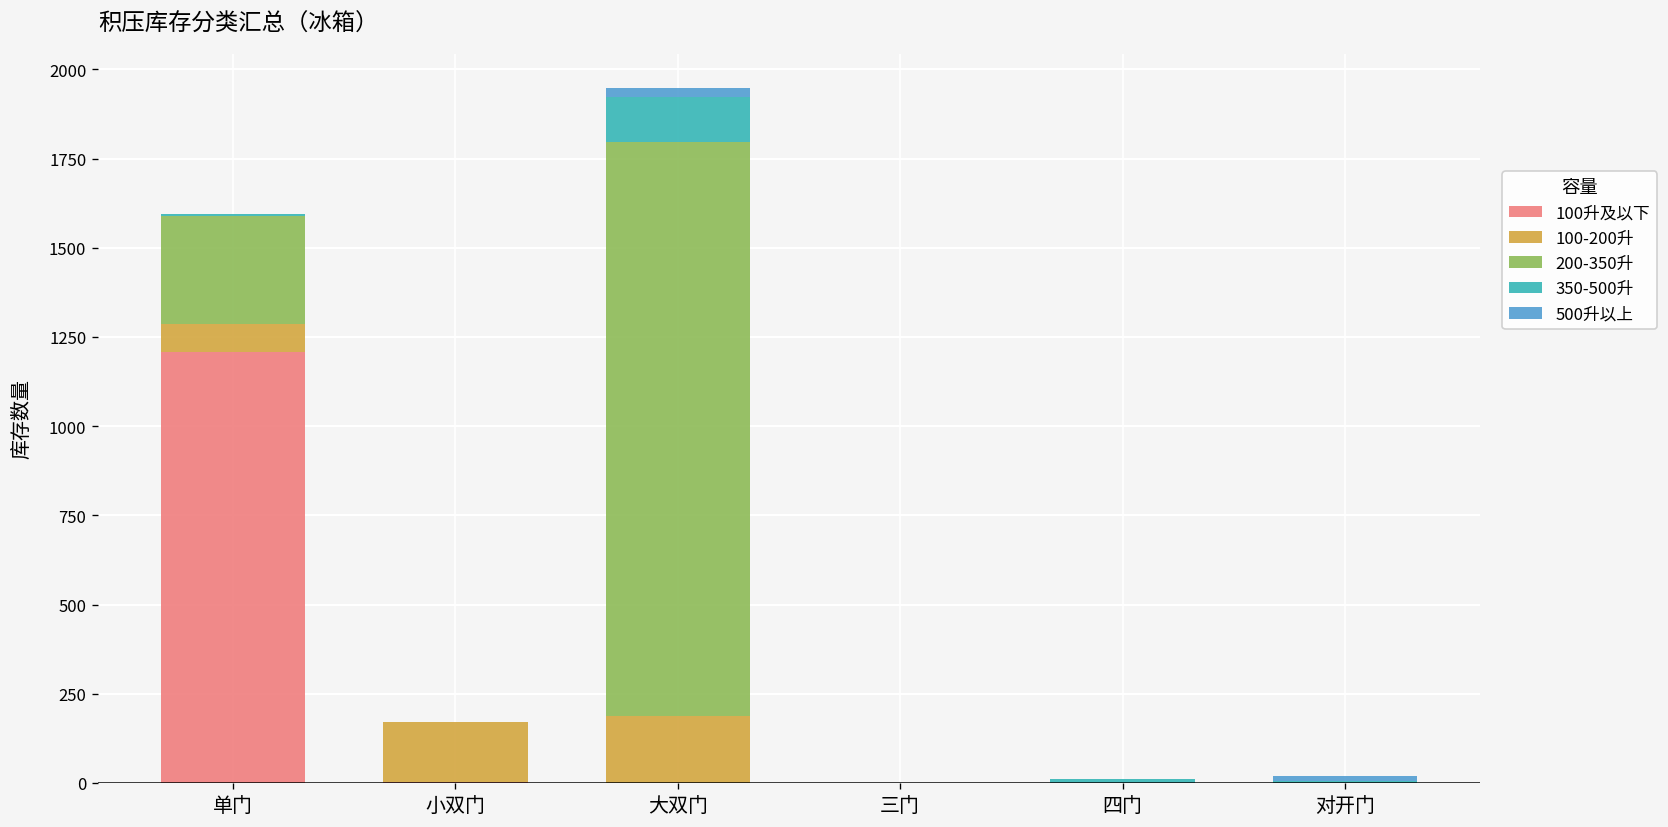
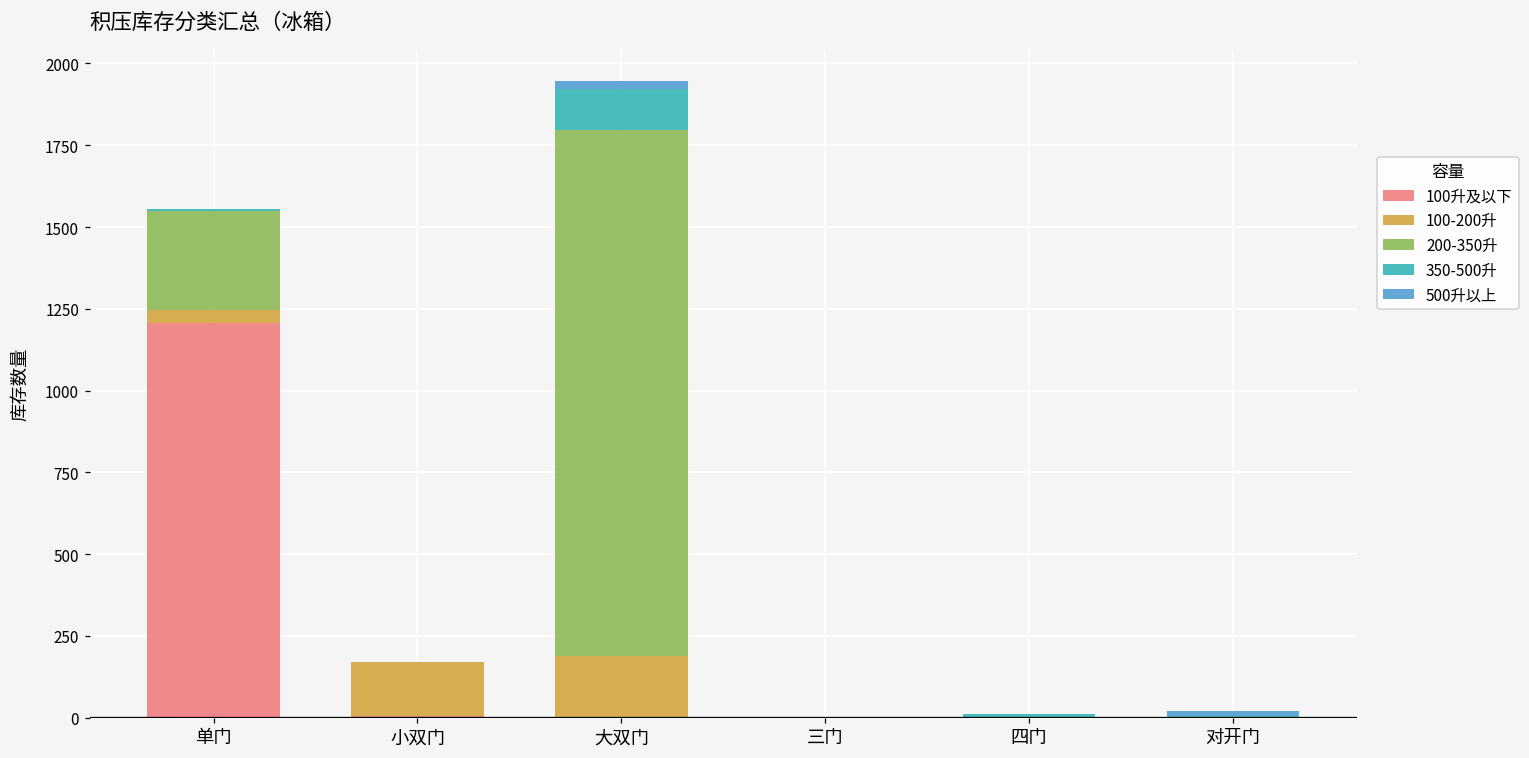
100-200升, 单门: 80 -> 40
